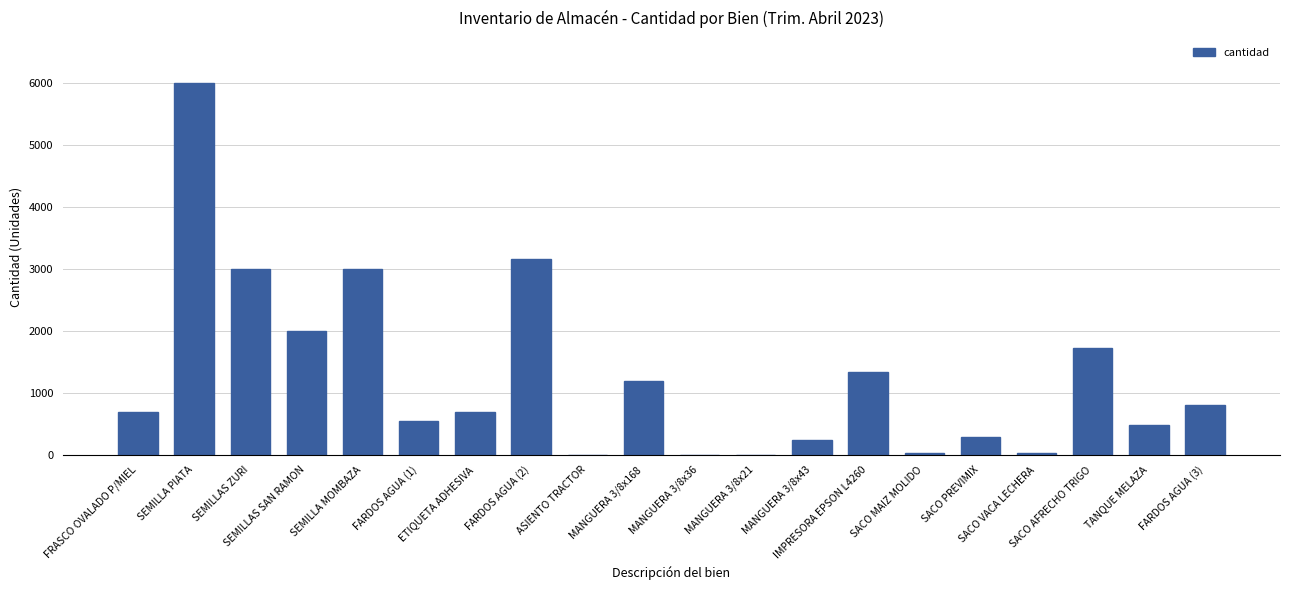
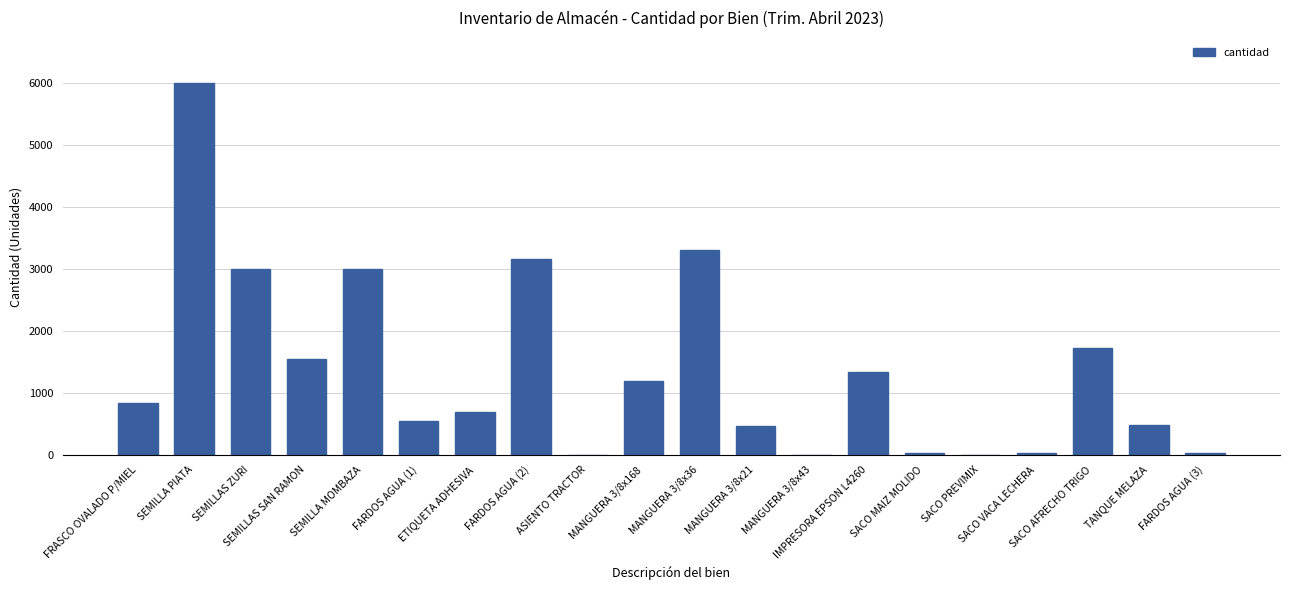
FRASCO OVALADO P/MIEL: 700 -> 800
SEMILLAS SAN RAMON: 2000 -> 1600
MANGUERA 3/8x36: 0 -> 3300
MANGUERA 3/8x21: 0 -> 500
MANGUERA 3/8x43: 200 -> 0
SACO PREVIMIX: 300 -> 0
FARDOS AGUA (3): 800 -> 0
